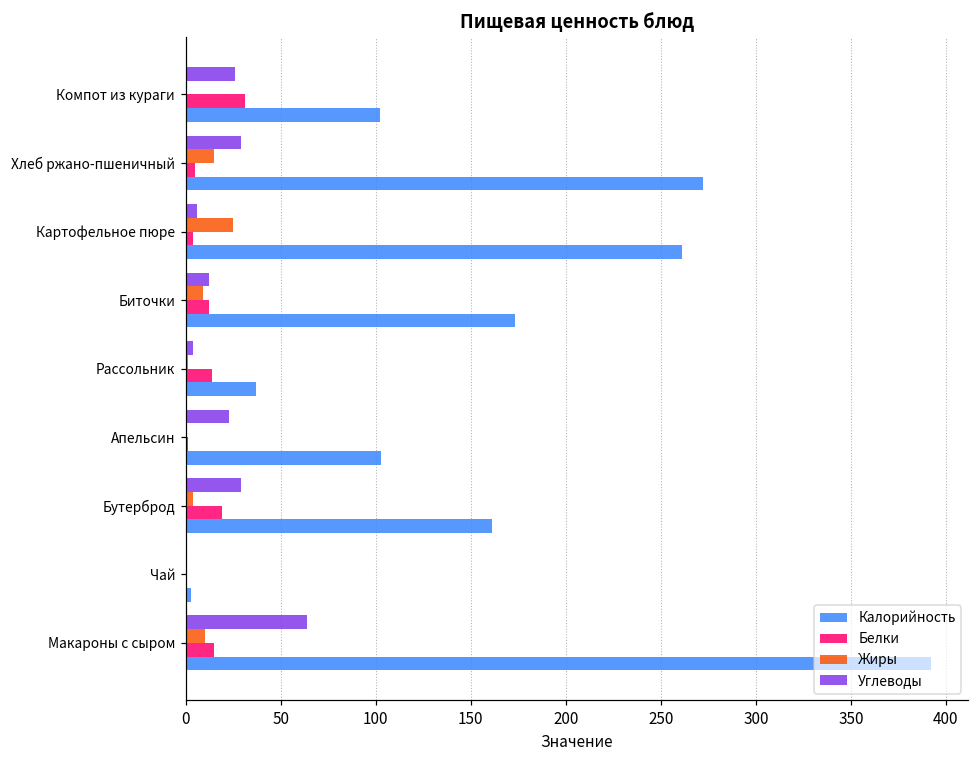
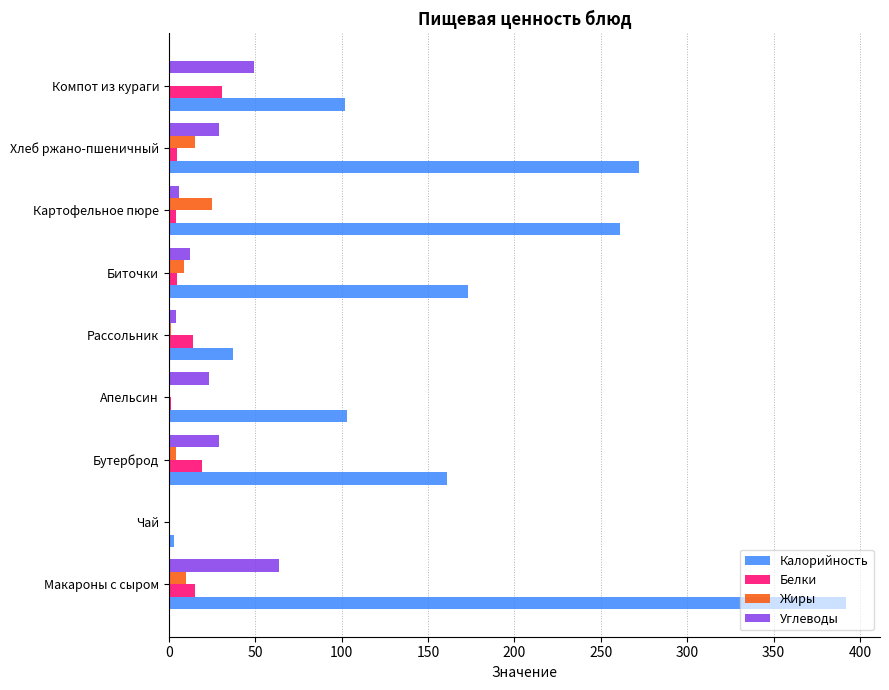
Углеводы, Компот из кураги: 26 -> 49
Белки, Биточки: 12 -> 5
